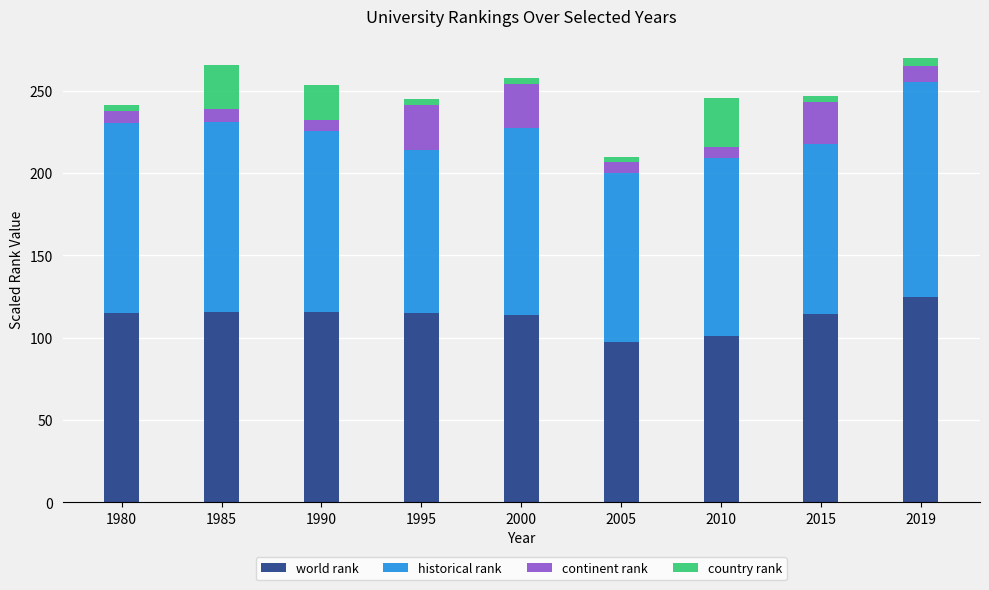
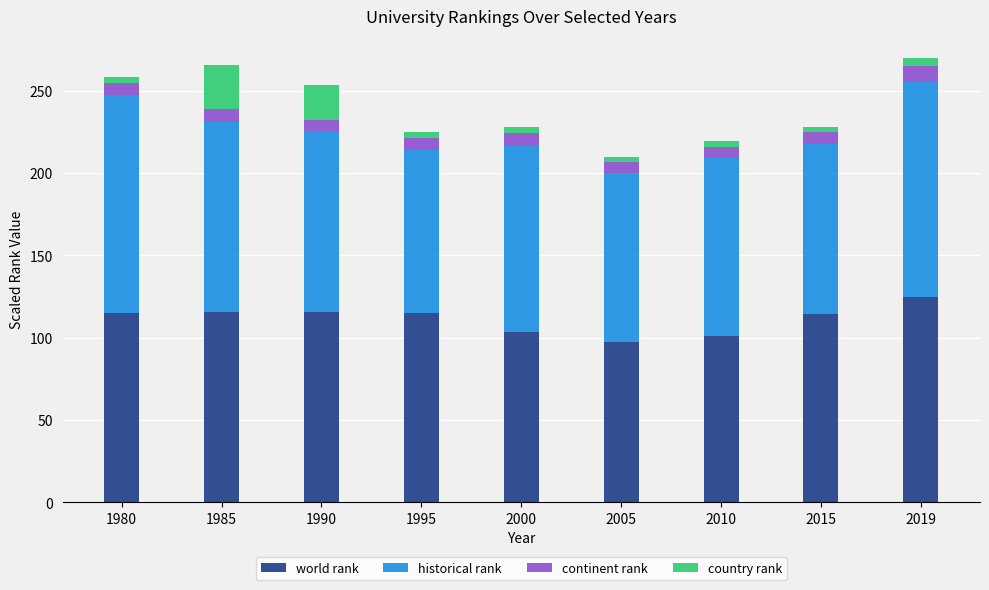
historical rank, 1980: 115 -> 132
continent rank, 1995: 27 -> 7
world rank, 2000: 114 -> 103
continent rank, 2000: 27 -> 7
country rank, 2010: 30 -> 4
continent rank, 2015: 25 -> 7
